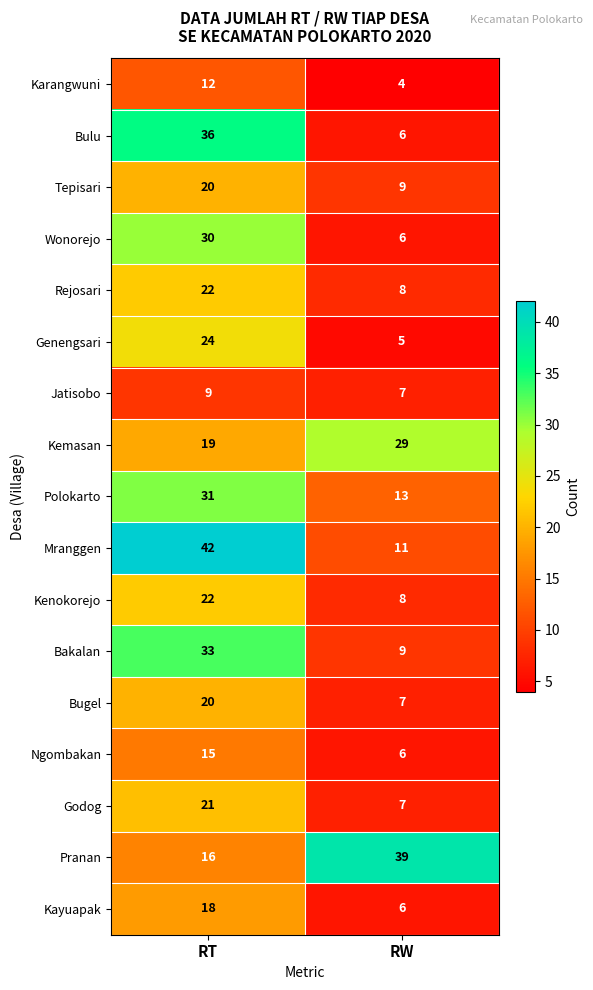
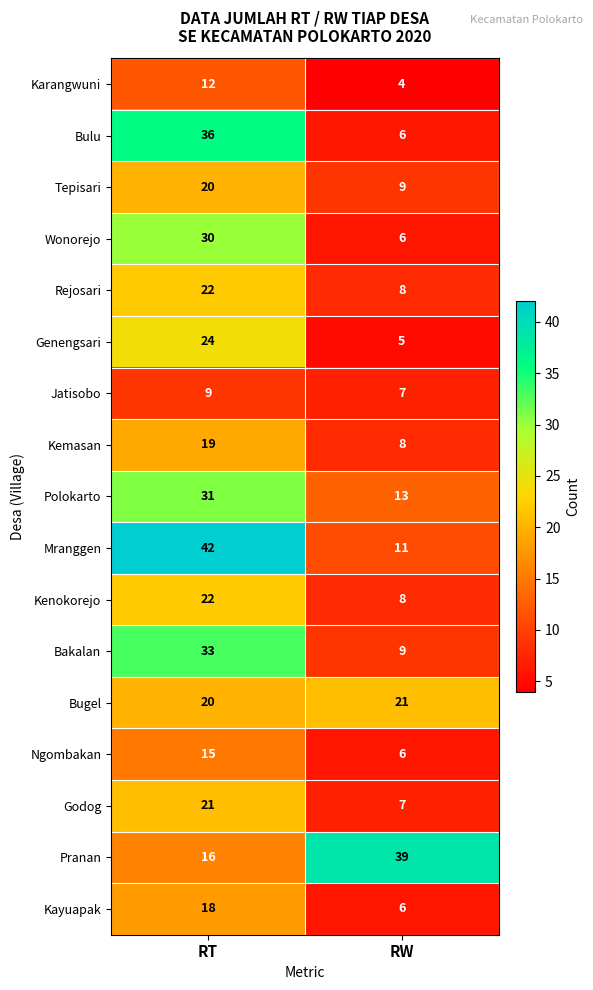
Kemasan, RW: 29 -> 8
Bugel, RW: 7 -> 21
